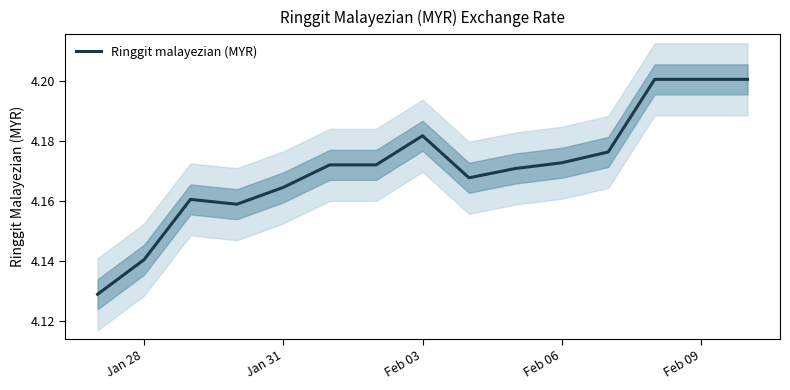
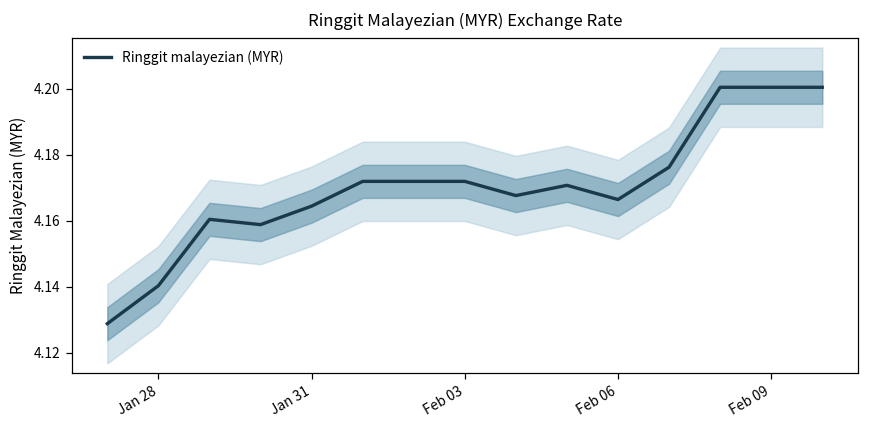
Ringgit malayezian (MYR), Feb 03: 4.182 -> 4.172
Ringgit malayezian (MYR), Feb 06: 4.173 -> 4.166
